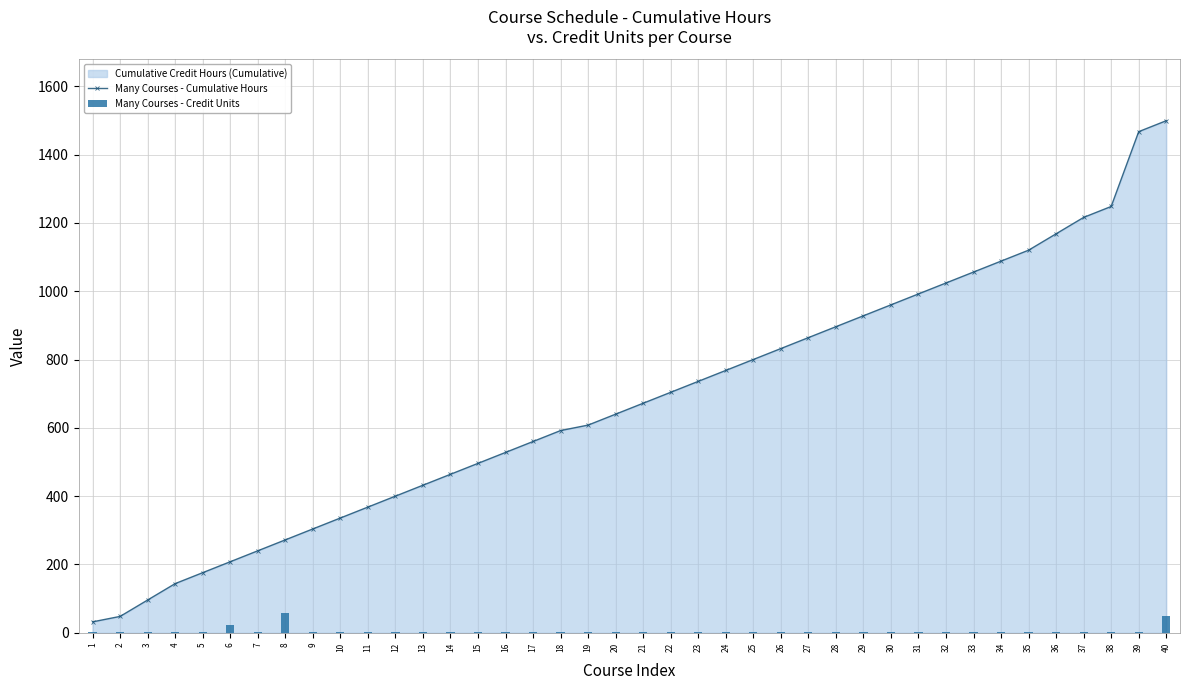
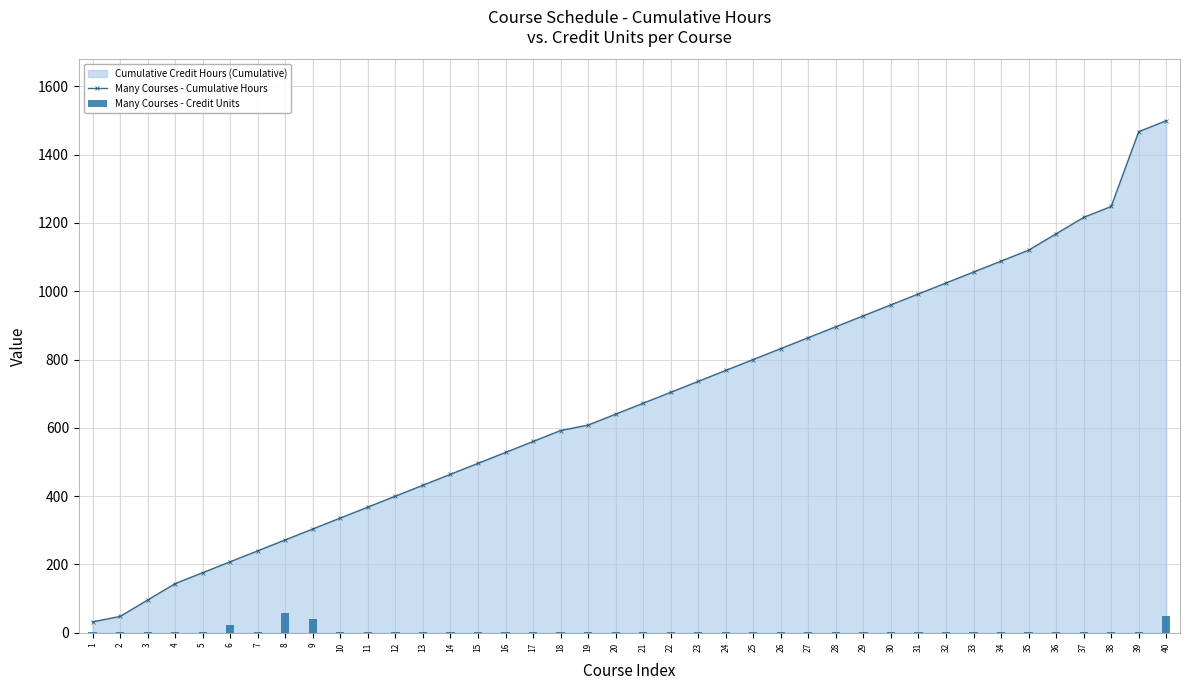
Many Courses - Credit Units, 9: 0 -> 40
